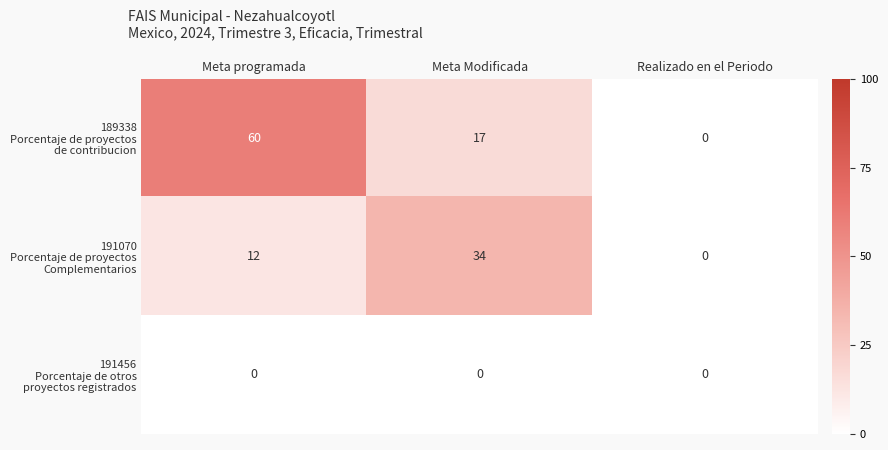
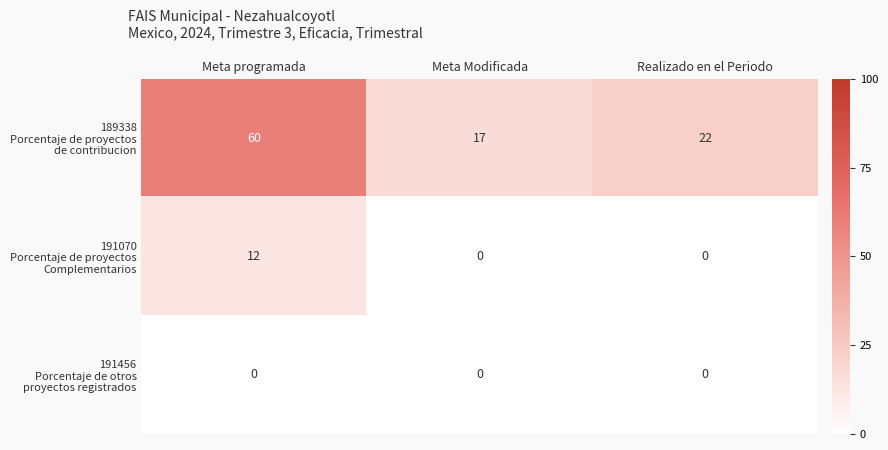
189338 Porcentaje de proyectos de contribucion, Realizado en el Periodo: 0 -> 22
191070 Porcentaje de proyectos Complementarios, Meta Modificada: 34 -> 0
